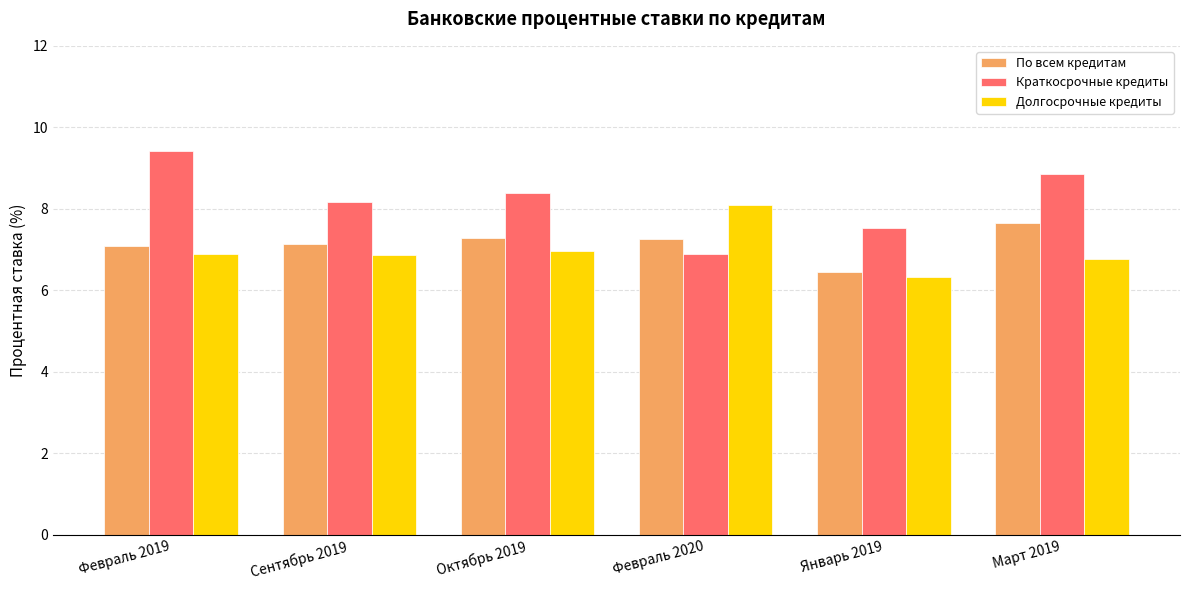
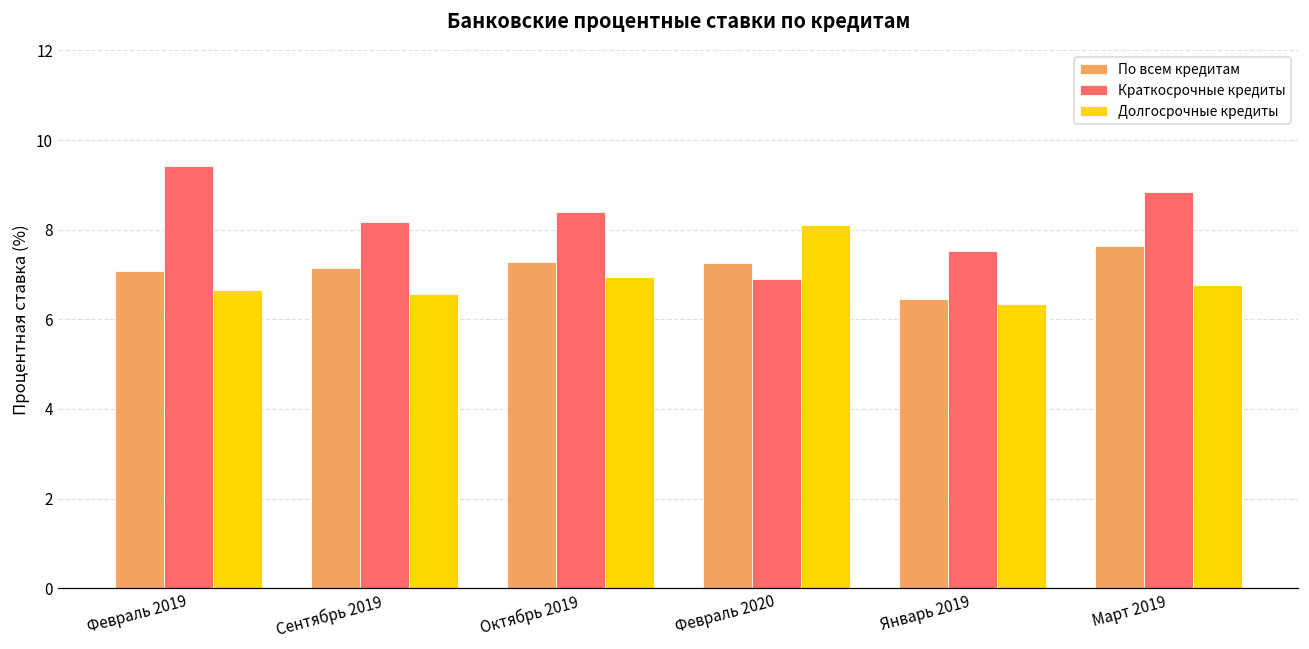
Долгосрочные кредиты, Февраль 2019: 6.9 -> 6.7
Долгосрочные кредиты, Сентябрь 2019: 6.9 -> 6.6
